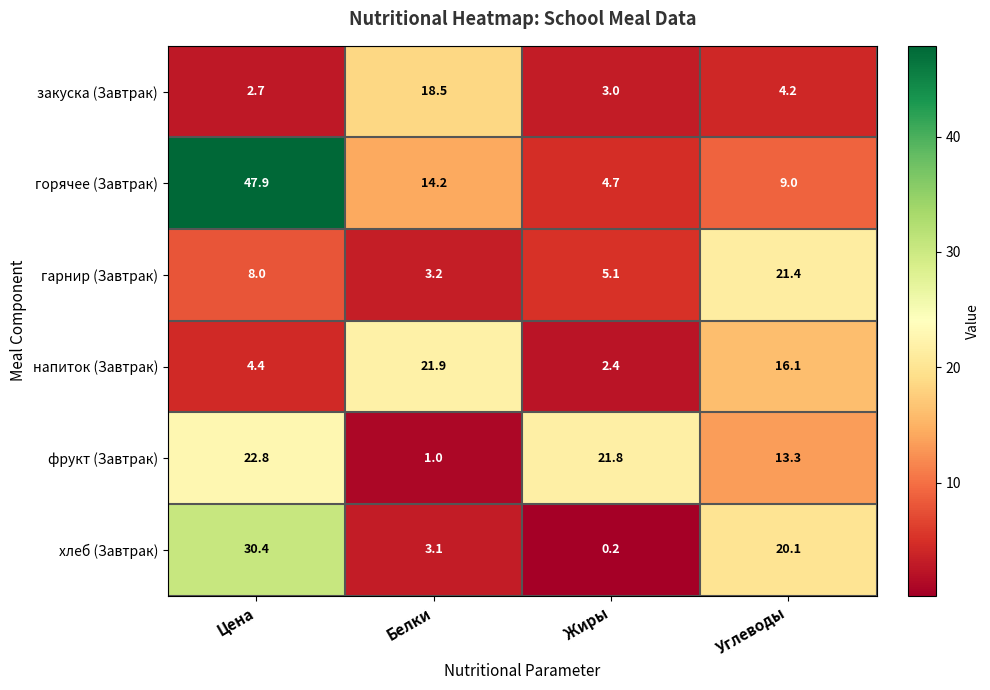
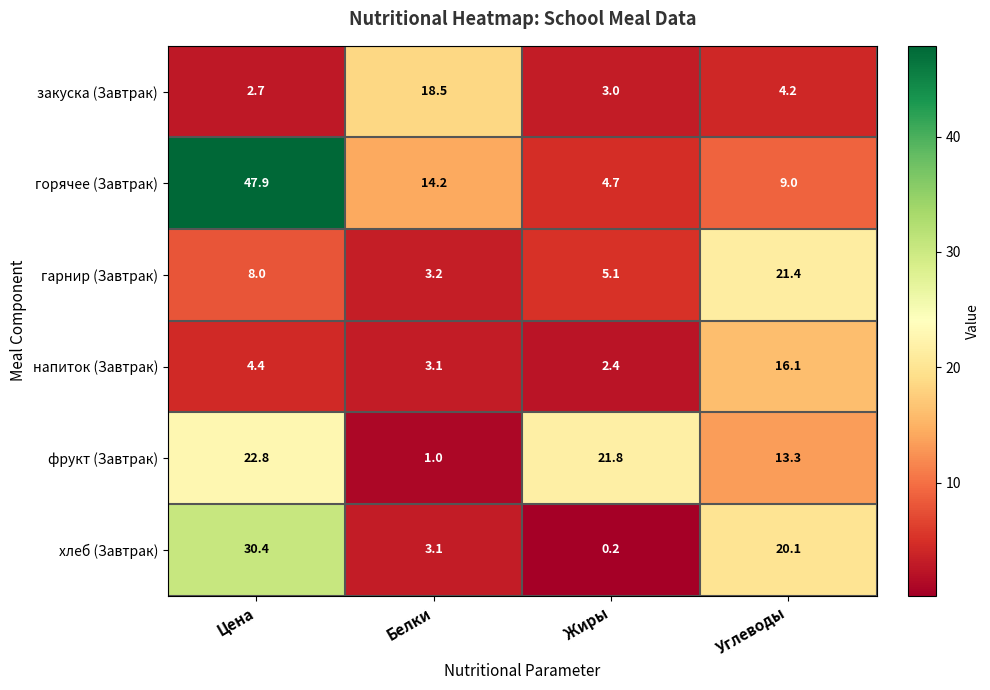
напиток (Завтрак), Белки: 21.9 -> 3.1
